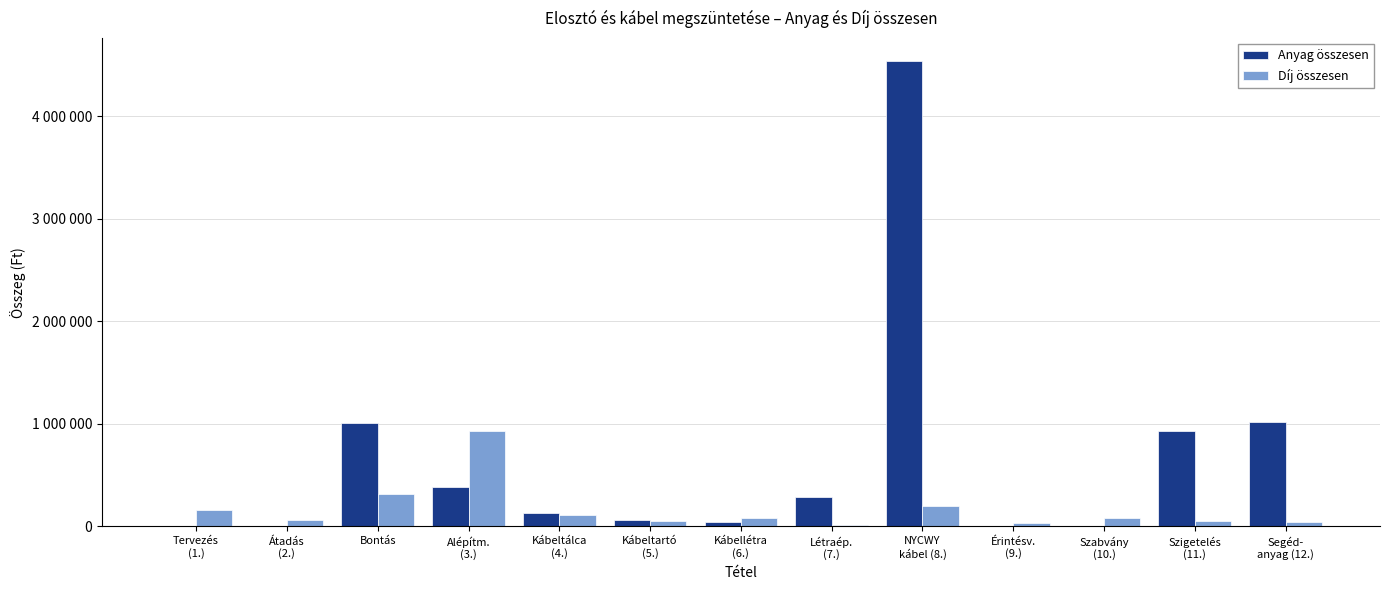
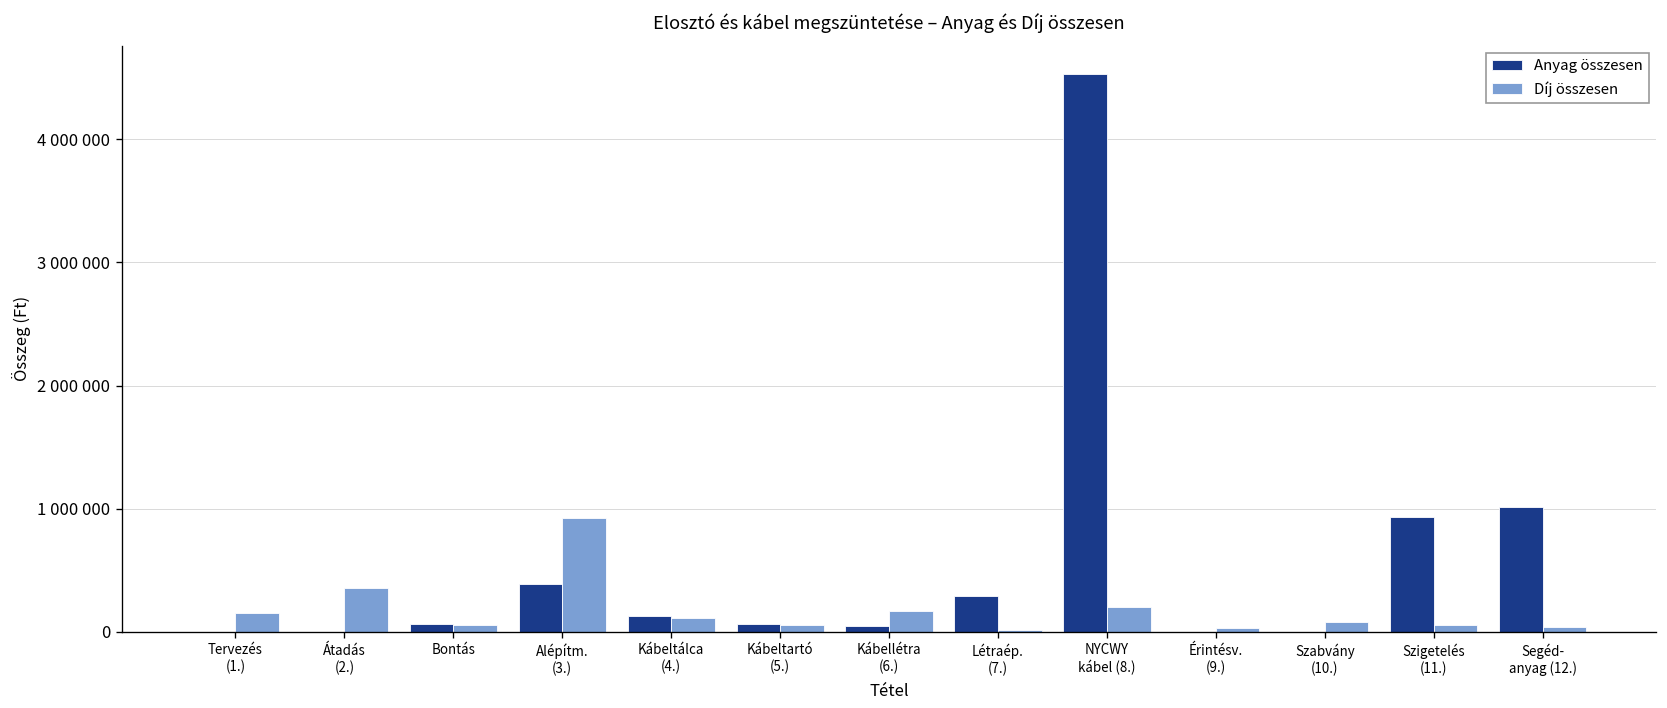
Díj összesen, Átadás (2.): 70000 -> 350000
Anyag összesen, Bontás: 1010000 -> 60000
Díj összesen, Bontás: 320000 -> 60000
Díj összesen, Kábellétra (6.): 80000 -> 170000
